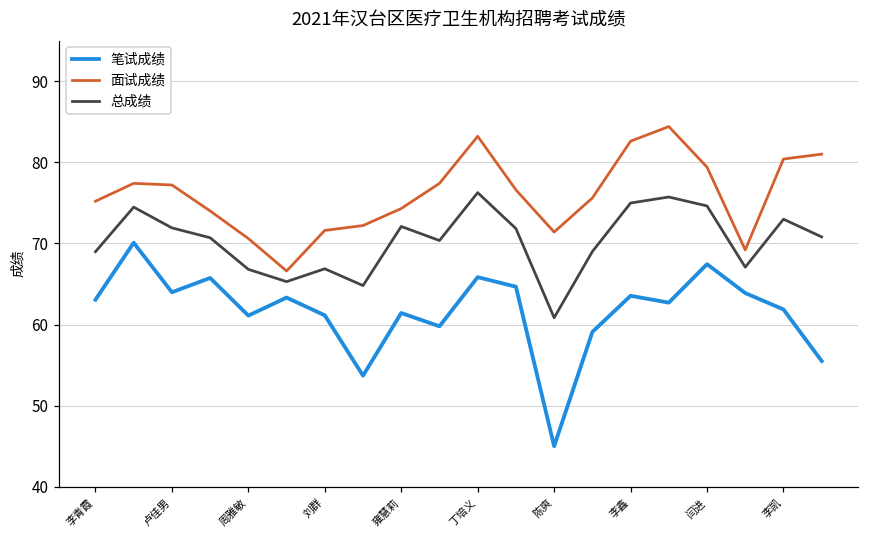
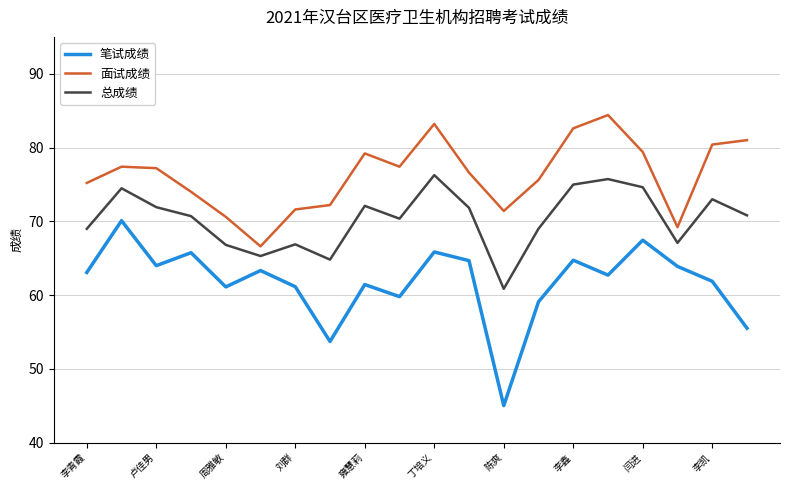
面试成绩, 雍慧莉: 74 -> 79
笔试成绩, 李鑫: 64 -> 65
